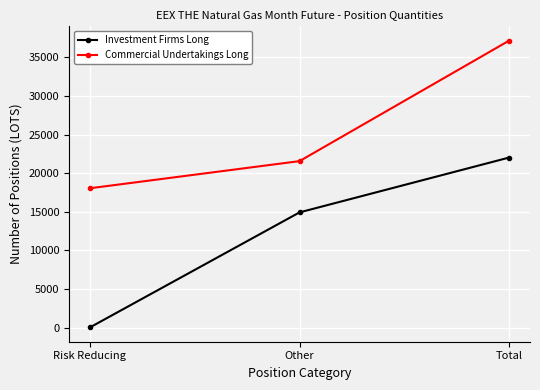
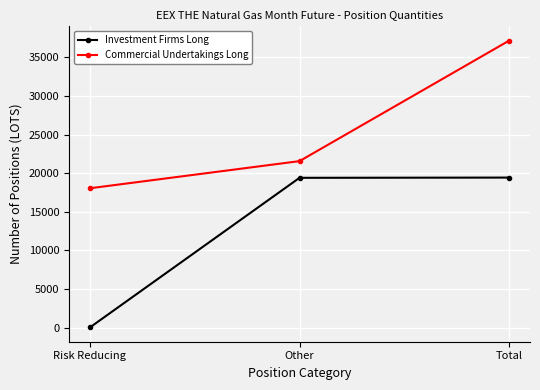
Investment Firms Long, Other: 15000 -> 19000
Investment Firms Long, Total: 22000 -> 19000
